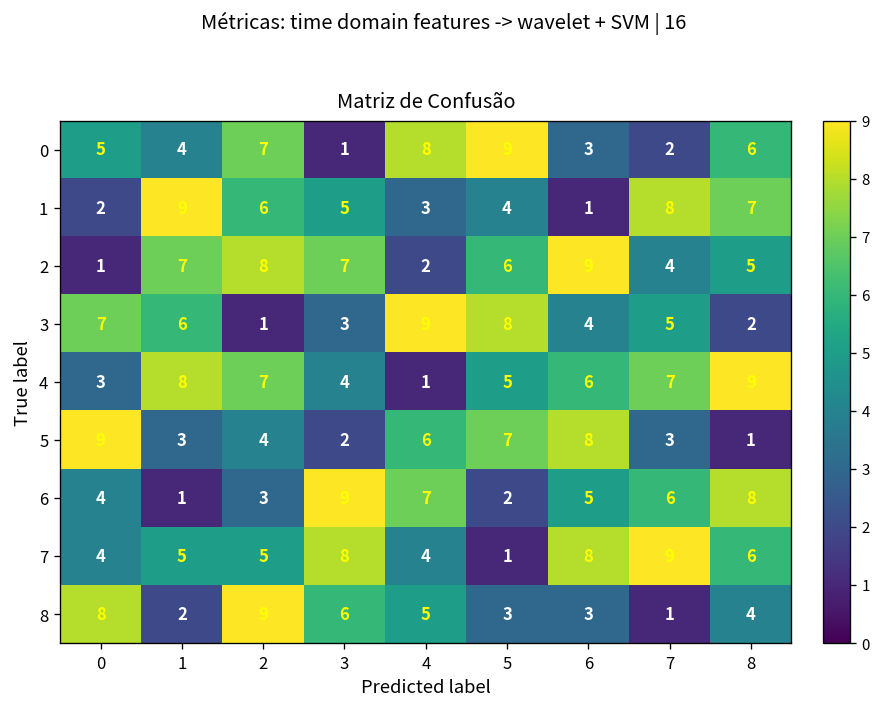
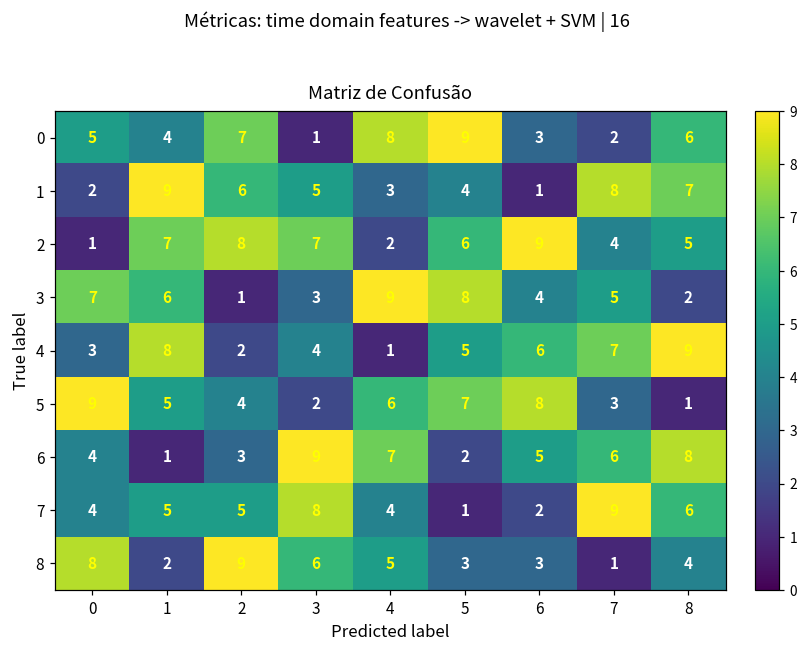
4, 2: 7 -> 2
5, 1: 3 -> 5
7, 6: 8 -> 2
